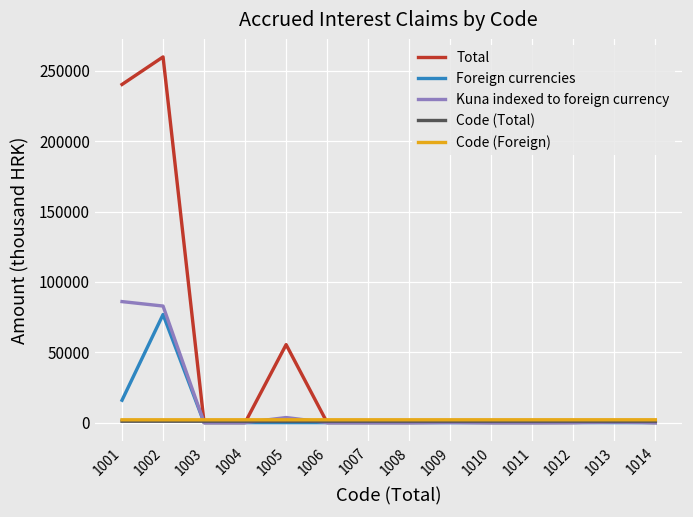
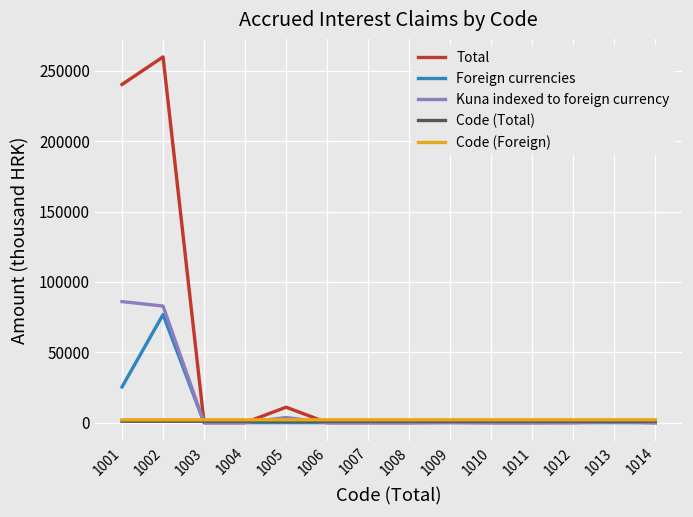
Foreign currencies, 1001: 16000 -> 25000
Total, 1005: 55000 -> 11000
